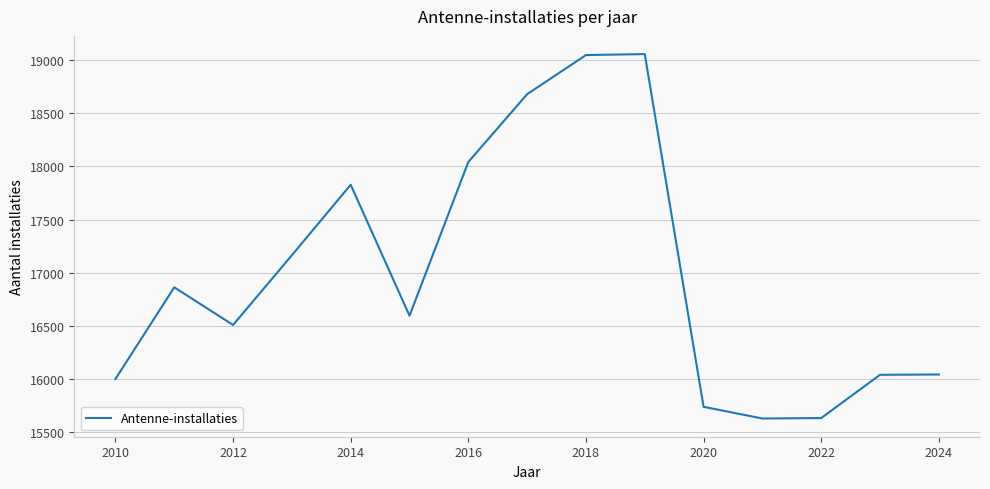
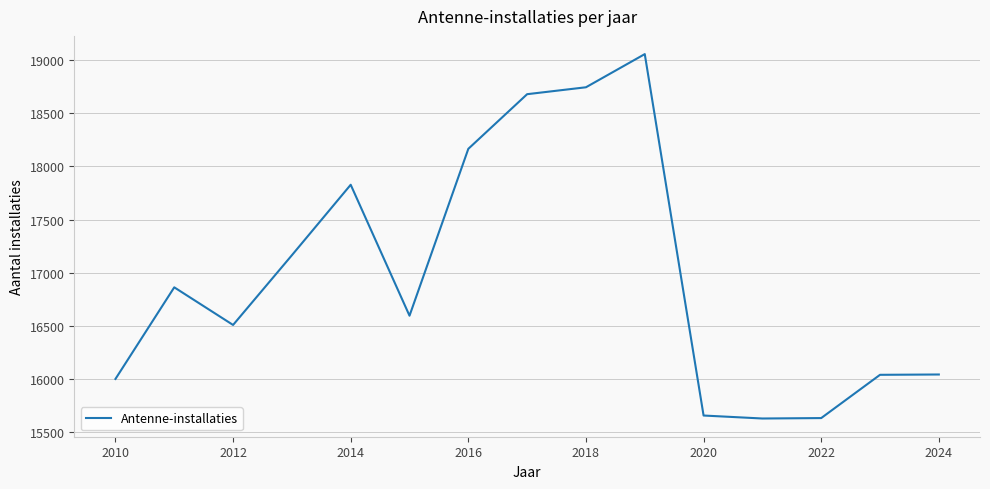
2016: 18040 -> 18170
2018: 19050 -> 18740
2020: 15740 -> 15660
